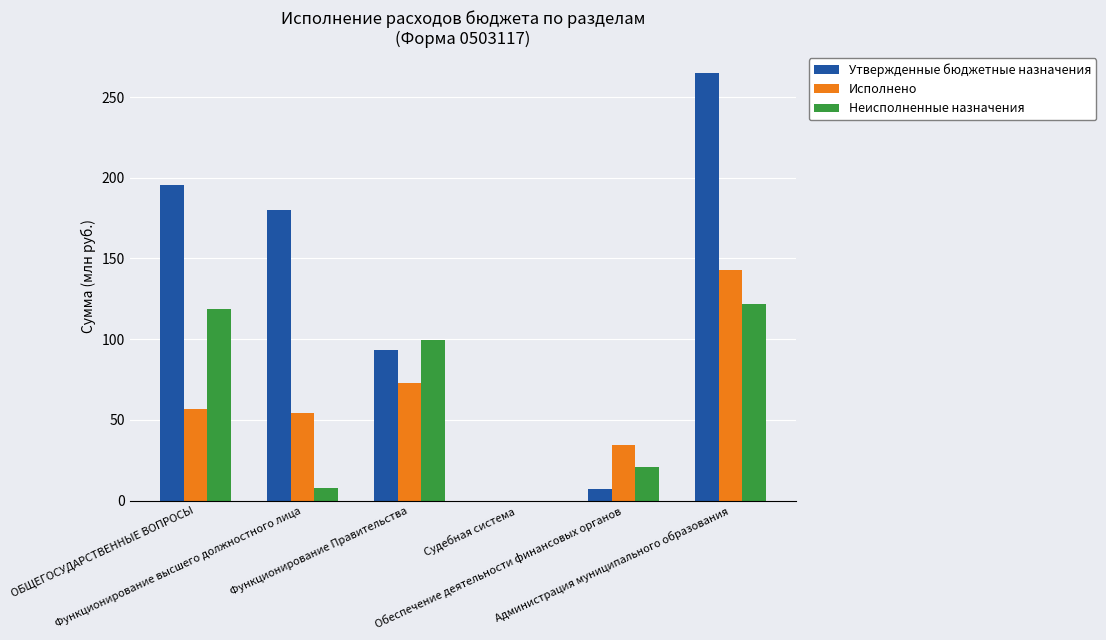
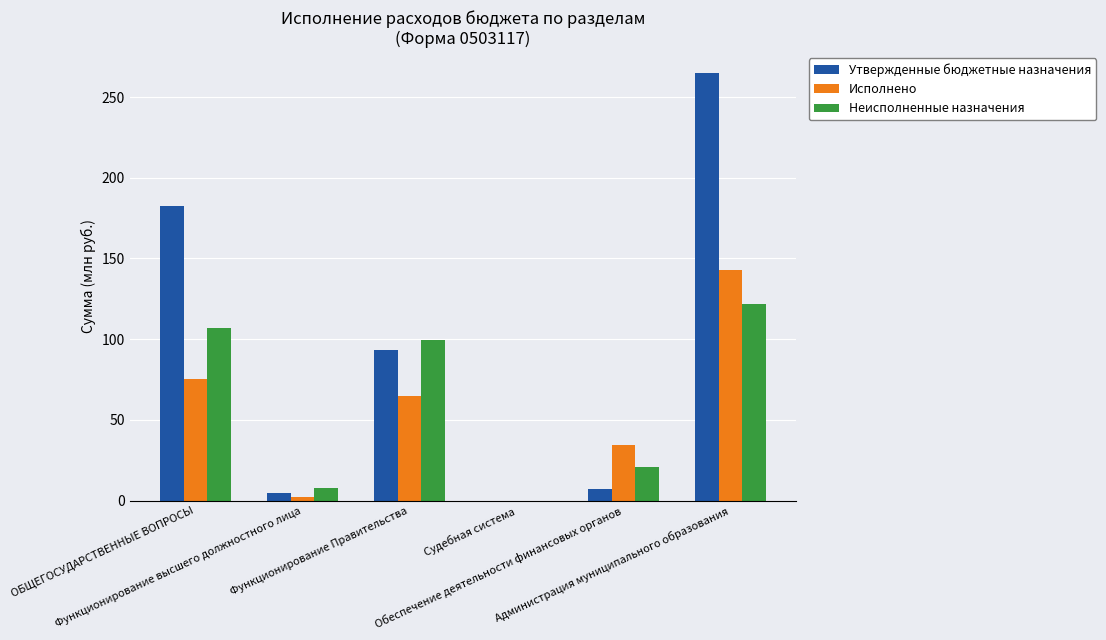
Утвержденные бюджетные назначения, ОБЩЕГОСУДАРСТВЕННЫЕ ВОПРОСЫ: 196 -> 182
Исполнено, ОБЩЕГОСУДАРСТВЕННЫЕ ВОПРОСЫ: 57 -> 75
Неисполненные назначения, ОБЩЕГОСУДАРСТВЕННЫЕ ВОПРОСЫ: 118 -> 107
Утвержденные бюджетные назначения, Функционирование высшего должностного лица: 180 -> 5
Исполнено, Функционирование высшего должностного лица: 54 -> 2
Исполнено, Функционирование Правительства: 73 -> 65
